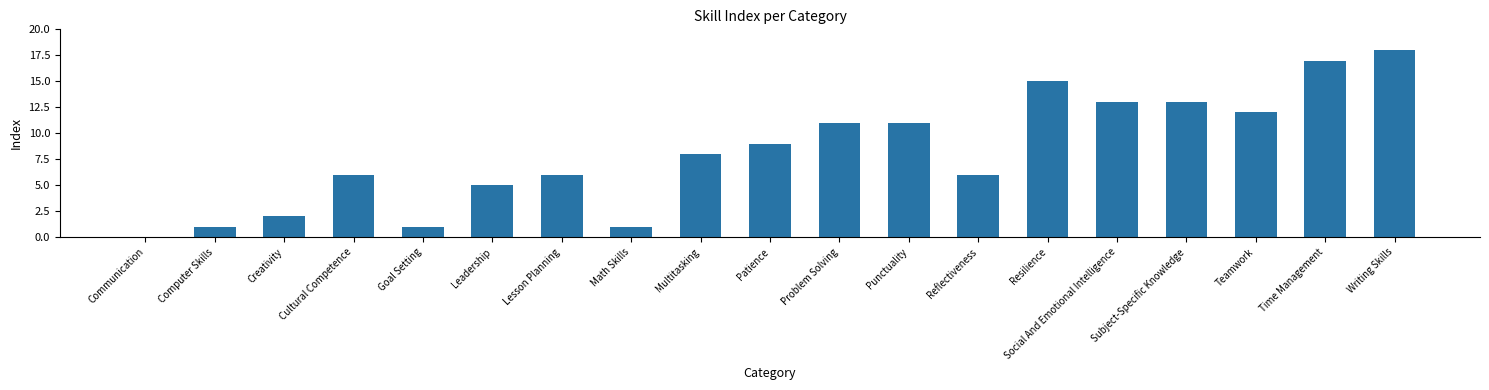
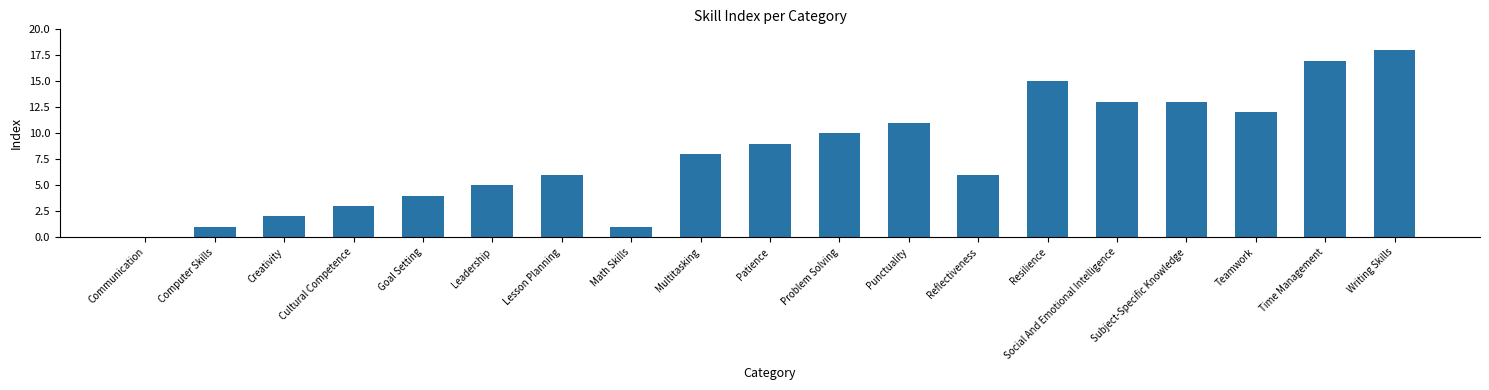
Cultural Competence: 6 -> 3
Goal Setting: 1 -> 4
Problem Solving: 11 -> 10
